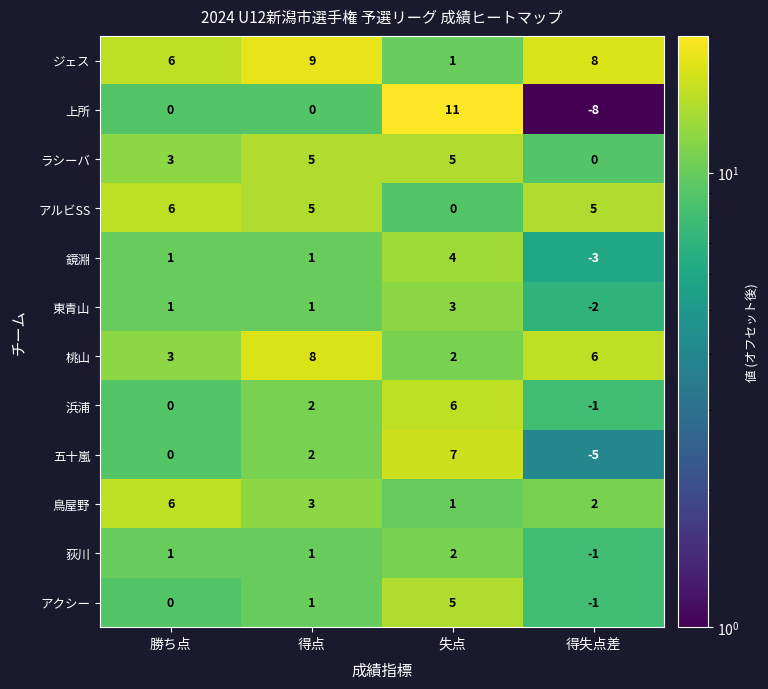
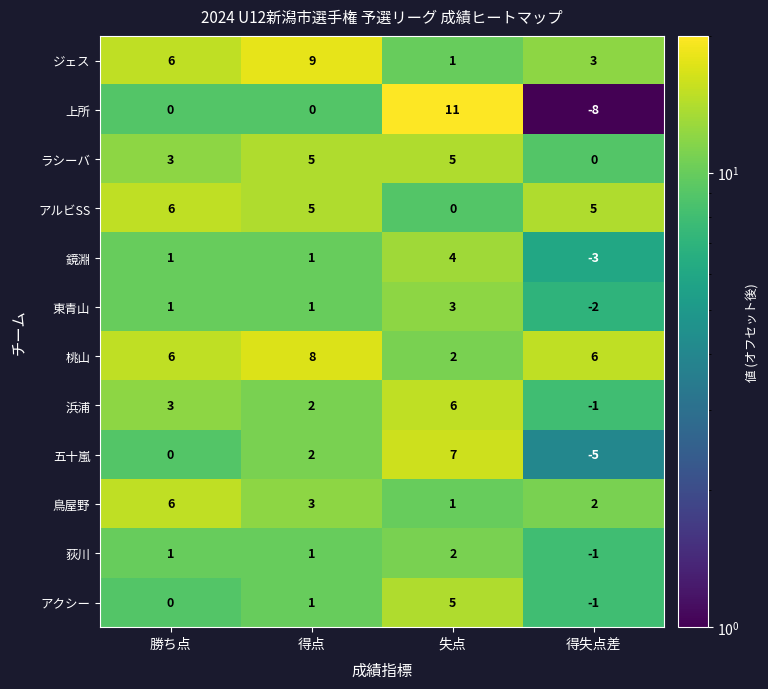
ジェス, 得失点差: 8 -> 3
桃山, 勝ち点: 3 -> 6
浜浦, 勝ち点: 0 -> 3
